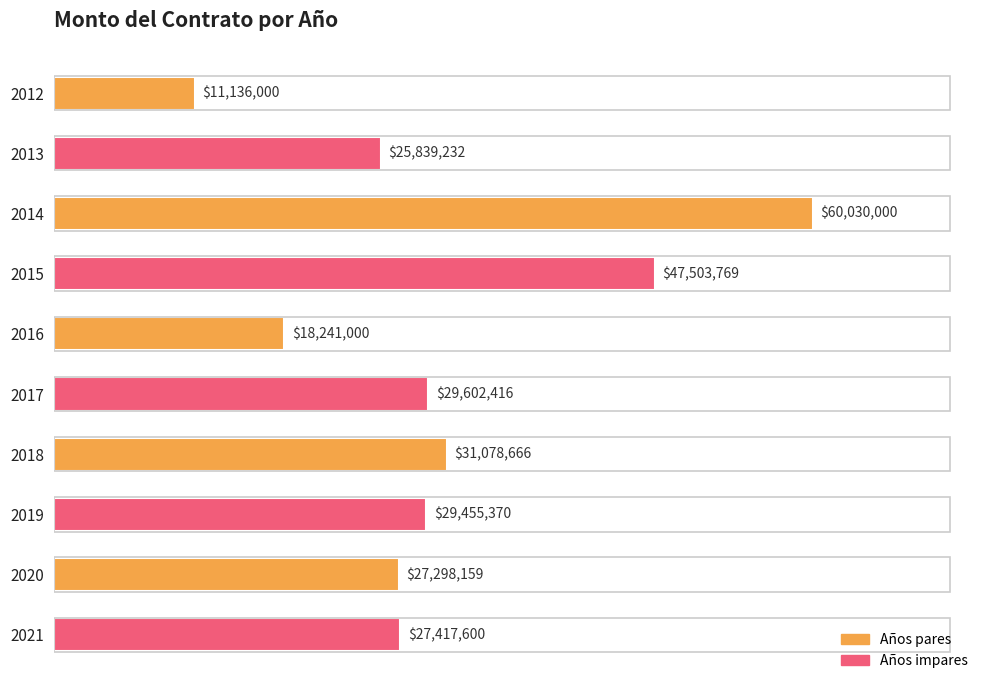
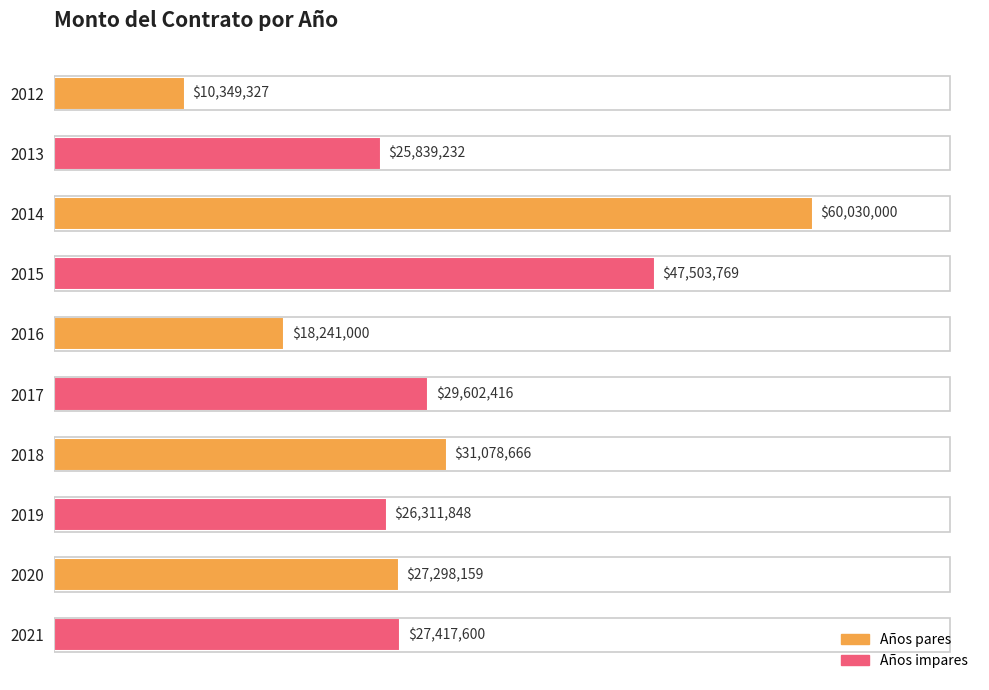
2012: $11,136,000 -> $10,349,327
2019: $29,455,370 -> $26,311,848
